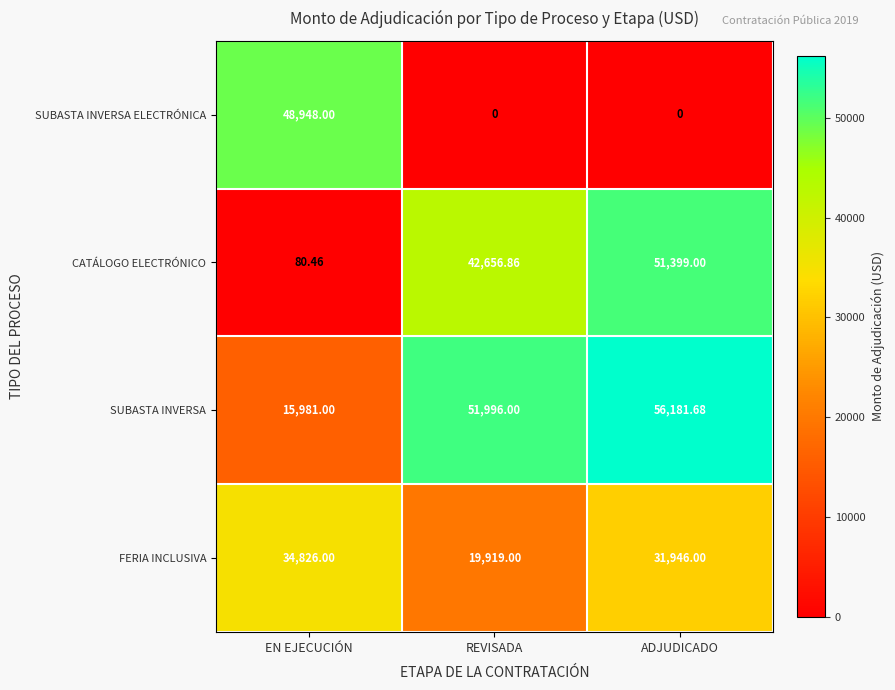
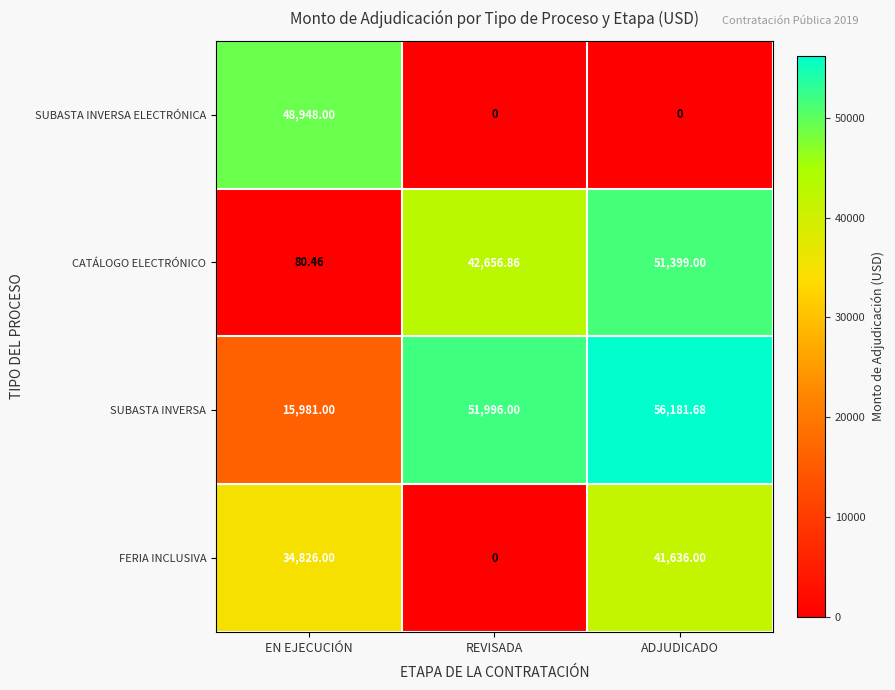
FERIA INCLUSIVA, REVISADA: 19,919.00 -> 0
FERIA INCLUSIVA, ADJUDICADO: 31,946.00 -> 41,636.00
